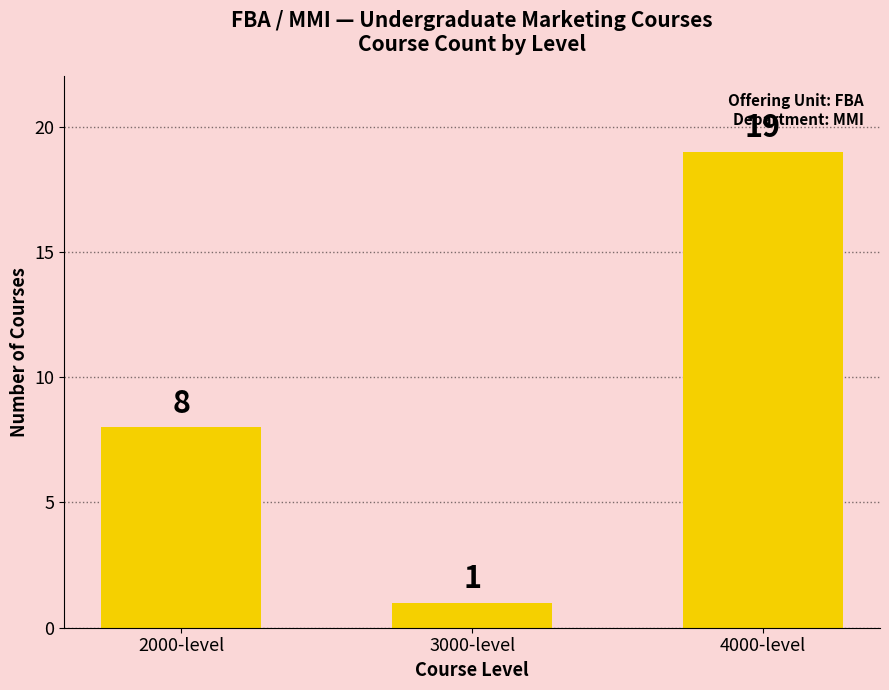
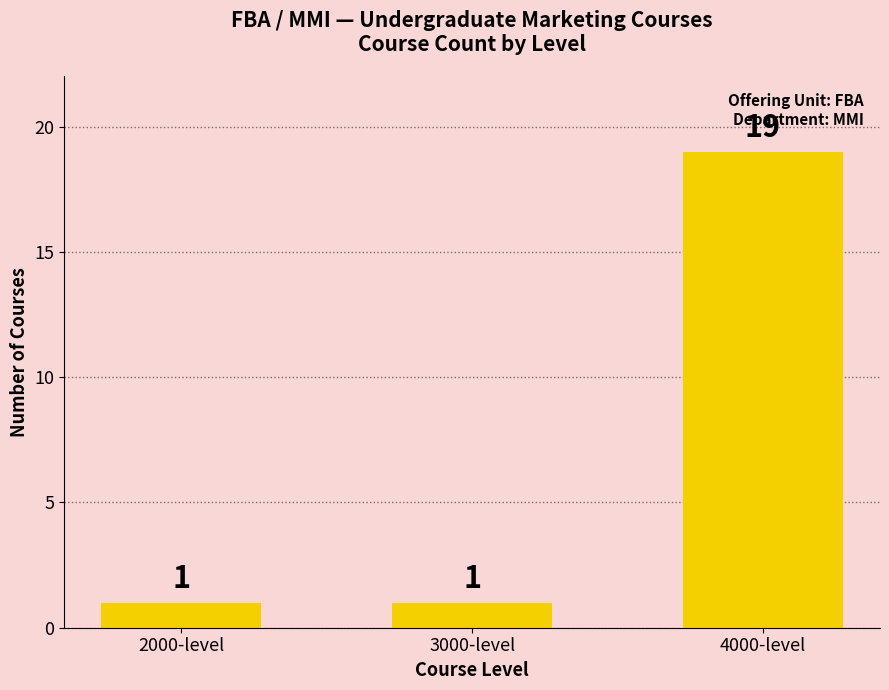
2000-level: 8 -> 1
